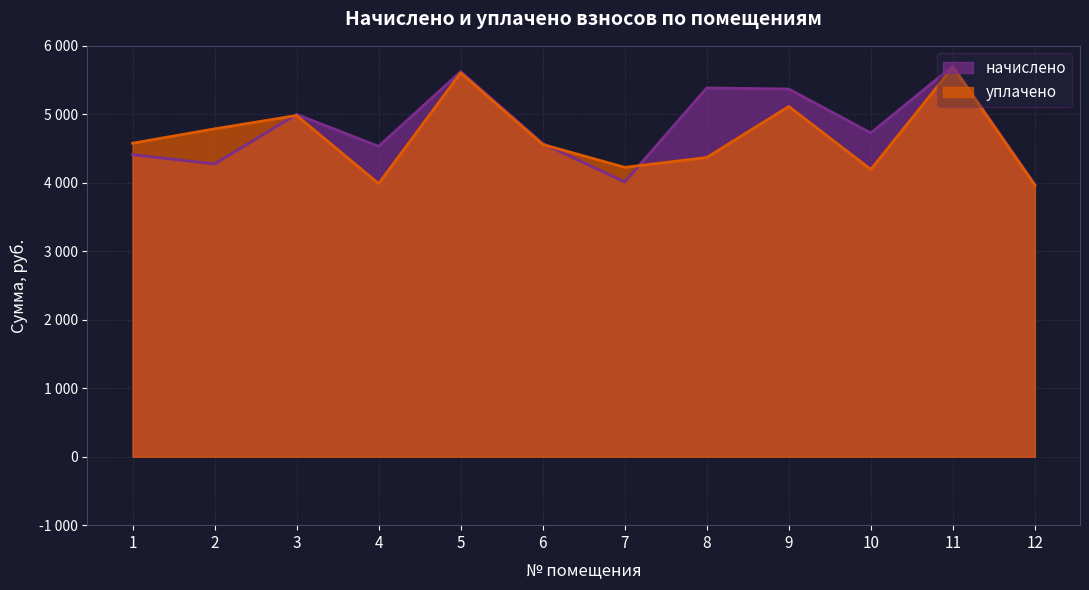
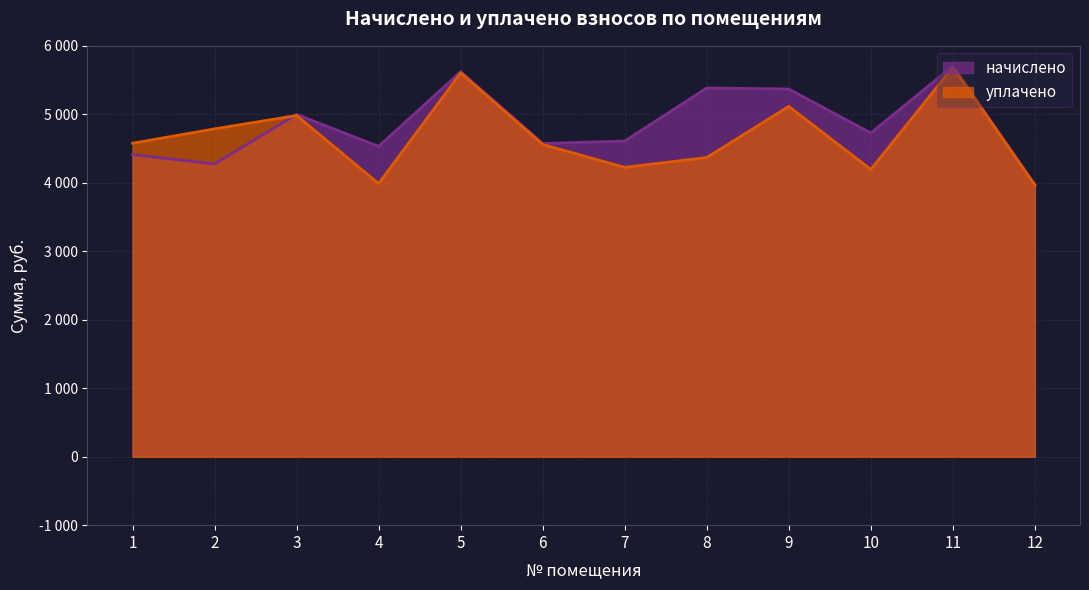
начислено, 7: 4000 -> 4600
